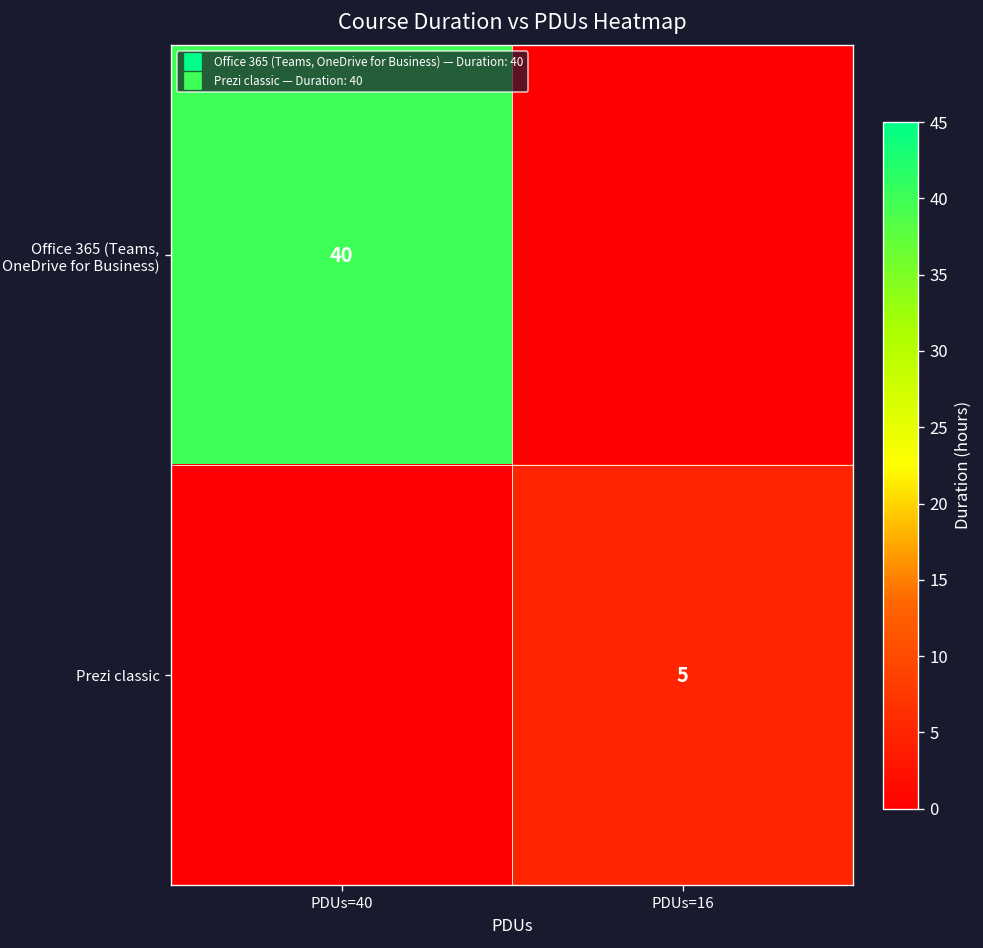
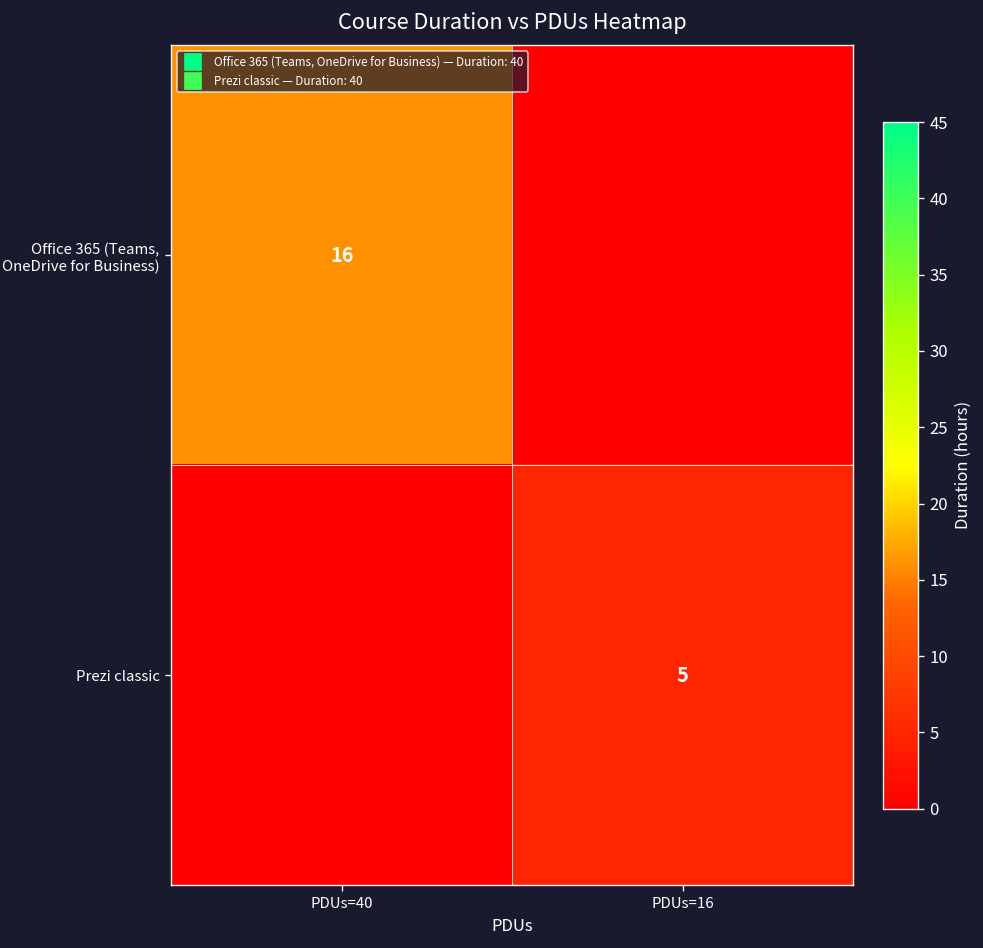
Office 365 (Teams, OneDrive for Business), PDUs=40: 40 -> 16
